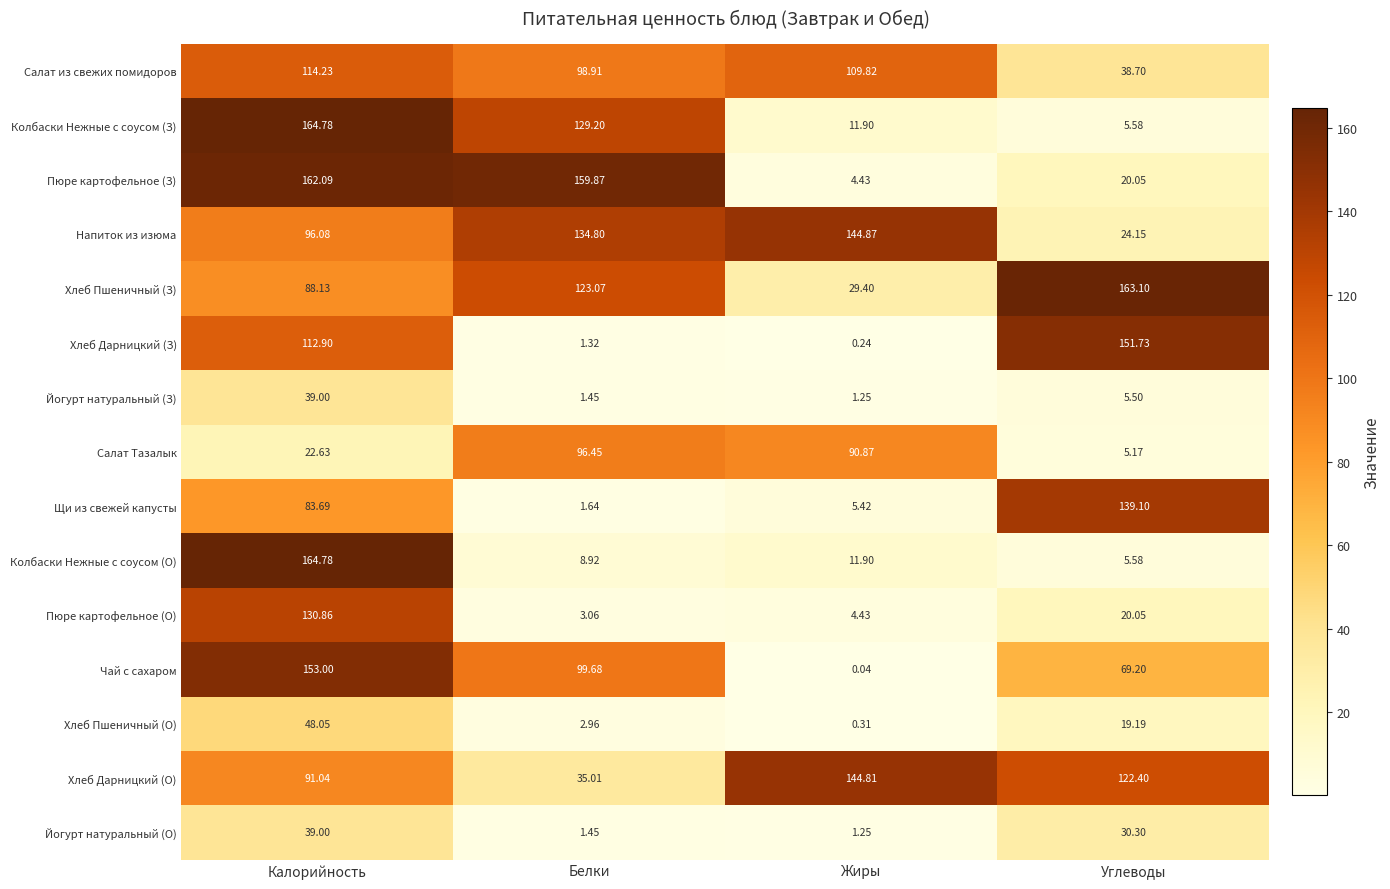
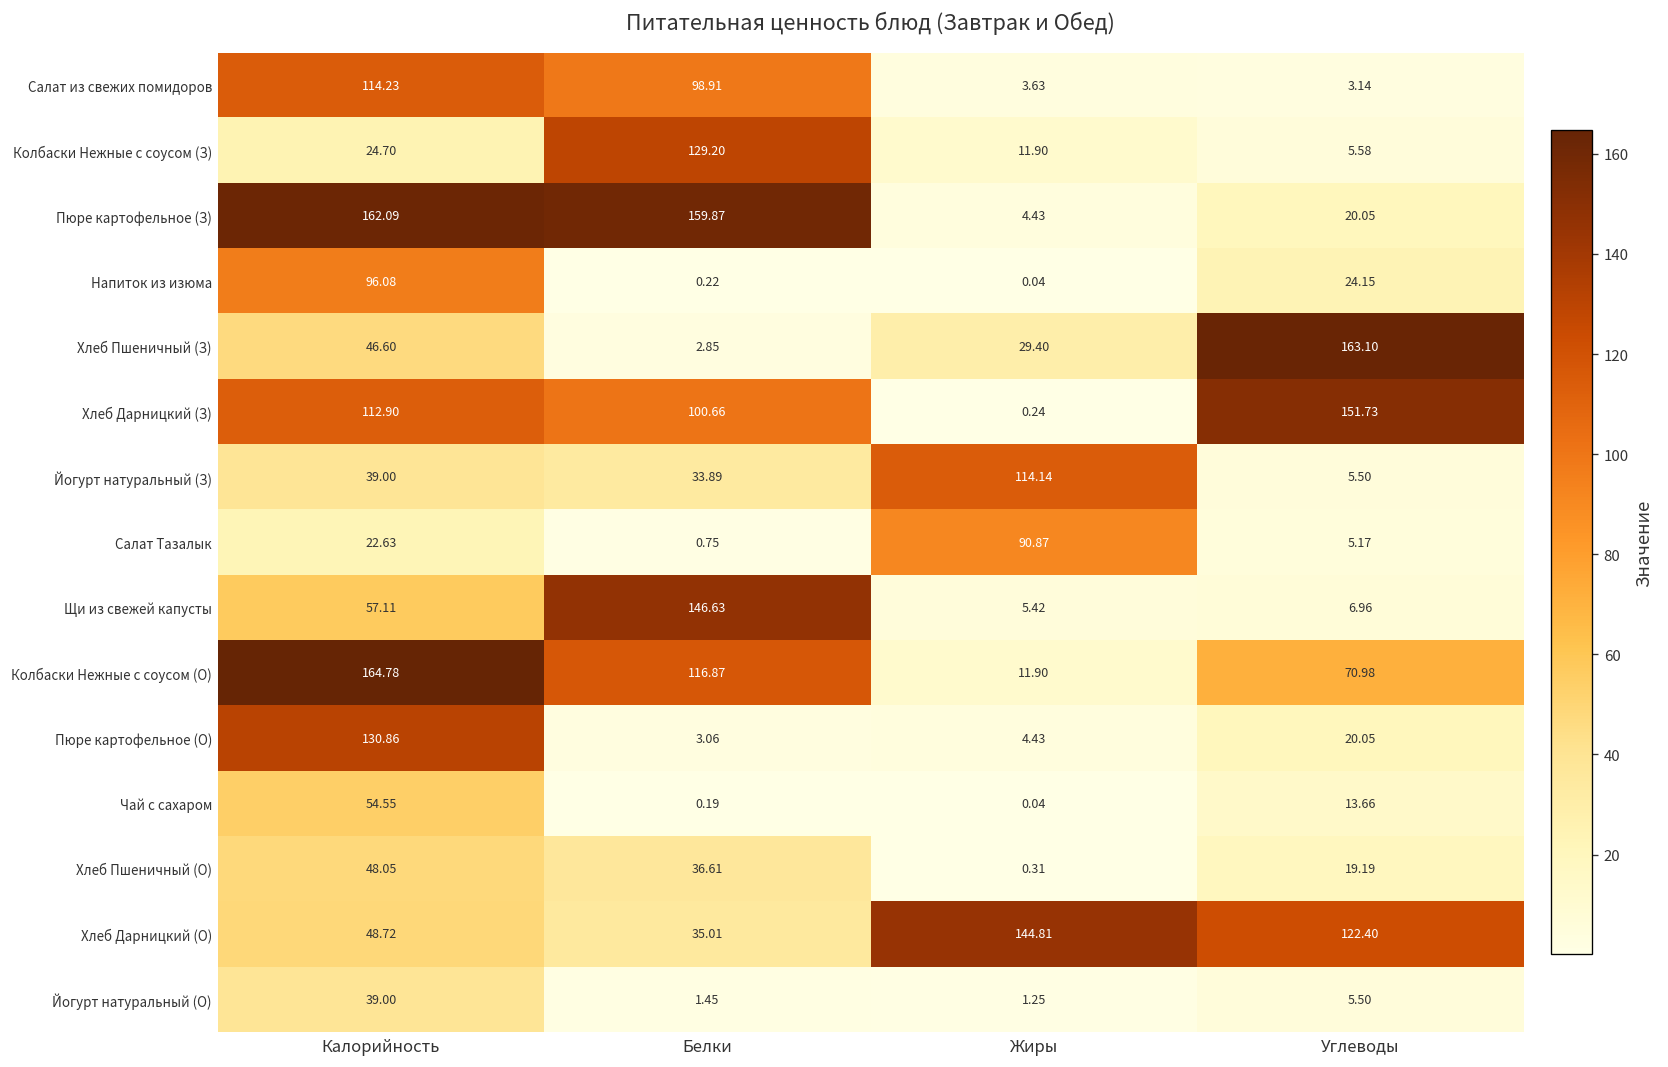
Салат из свежих помидоров, Жиры: 109.82 -> 3.63
Салат из свежих помидоров, Углеводы: 38.70 -> 3.14
Колбаски Нежные с соусом (З), Калорийность: 164.78 -> 24.70
Напиток из изюма, Белки: 134.80 -> 0.22
Напиток из изюма, Жиры: 144.87 -> 0.04
Хлеб Пшеничный (З), Калорийность: 88.13 -> 46.60
Хлеб Пшеничный (З), Белки: 123.07 -> 2.85
Хлеб Дарницкий (З), Белки: 1.32 -> 100.66
Йогурт натуральный (З), Белки: 1.45 -> 33.89
Йогурт натуральный (З), Жиры: 1.25 -> 114.14
Салат Тазалык, Белки: 96.45 -> 0.75
Щи из свежей капусты, Калорийность: 83.69 -> 57.11
Щи из свежей капусты, Белки: 1.64 -> 146.63
Щи из свежей капусты, Углеводы: 139.10 -> 6.96
Колбаски Нежные с соусом (О), Белки: 8.92 -> 116.87
Колбаски Нежные с соусом (О), Углеводы: 5.58 -> 70.98
Чай с сахаром, Калорийность: 153.00 -> 54.55
Чай с сахаром, Белки: 99.68 -> 0.19
Чай с сахаром, Углеводы: 69.20 -> 13.66
Хлеб Пшеничный (О), Белки: 2.96 -> 36.61
Хлеб Дарницкий (О), Калорийность: 91.04 -> 48.72
Йогурт натуральный (О), Углеводы: 30.30 -> 5.50
